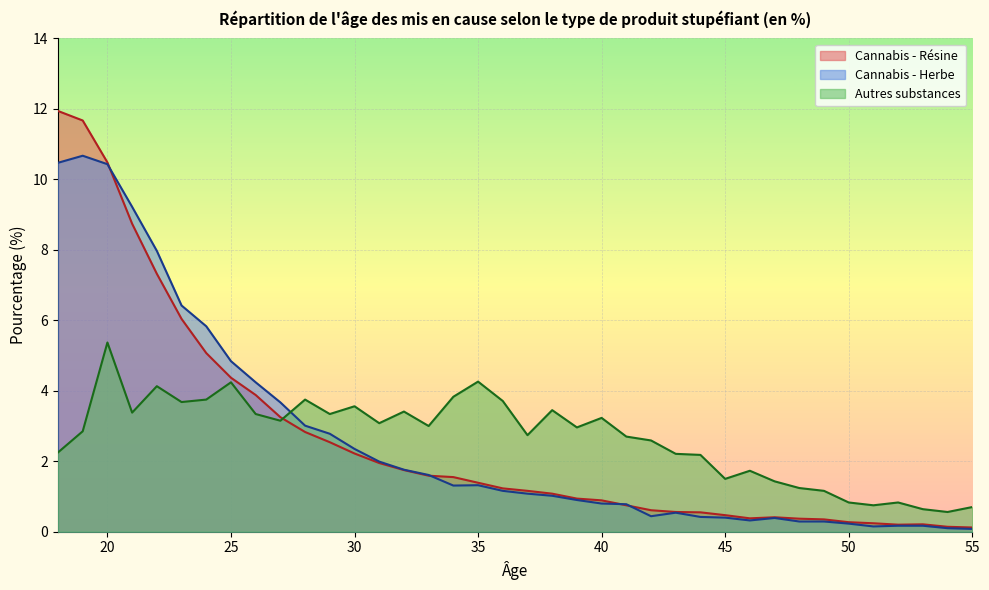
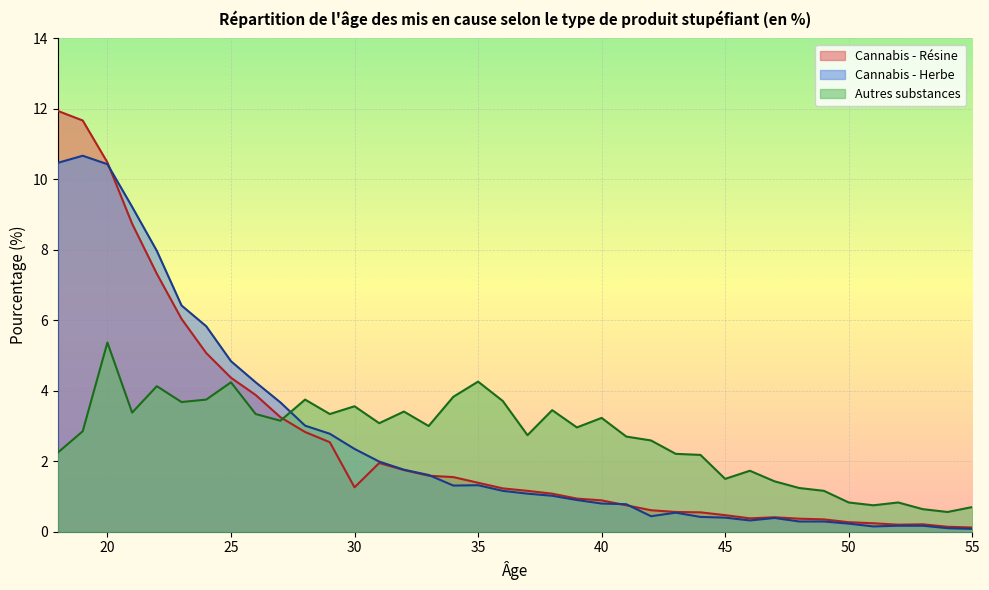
Cannabis - Résine, 30: 2.2 -> 1.3
